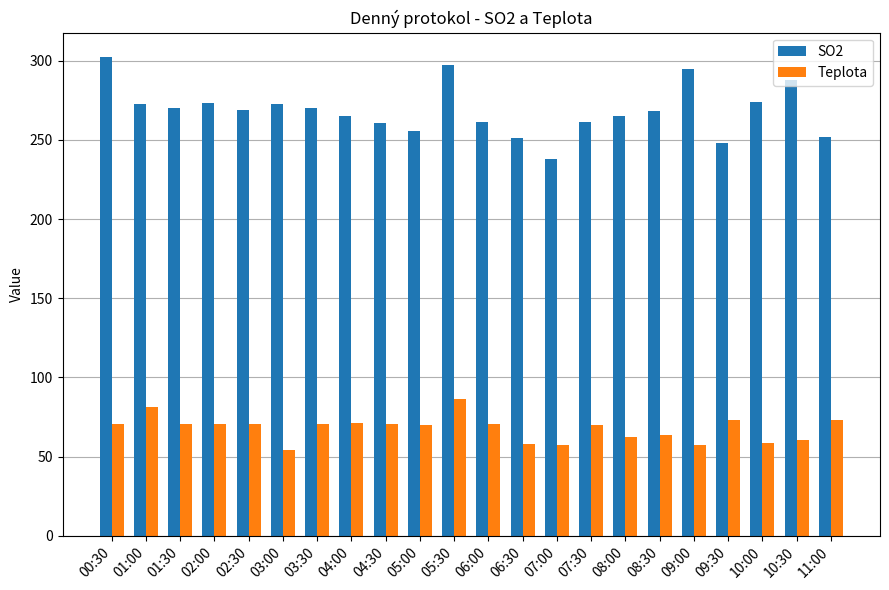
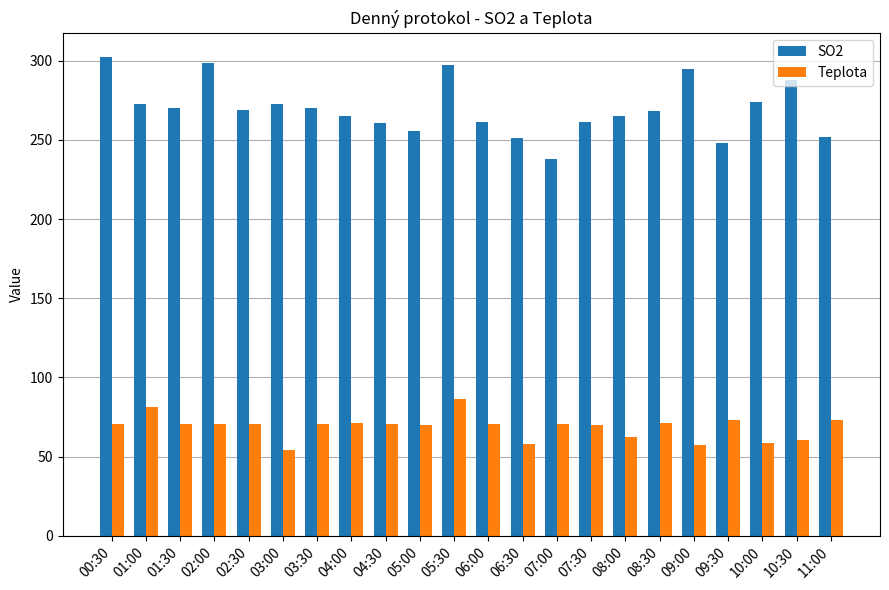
SO2, 02:00: 273 -> 299
Teplota, 07:00: 57 -> 71
Teplota, 08:30: 63 -> 71
